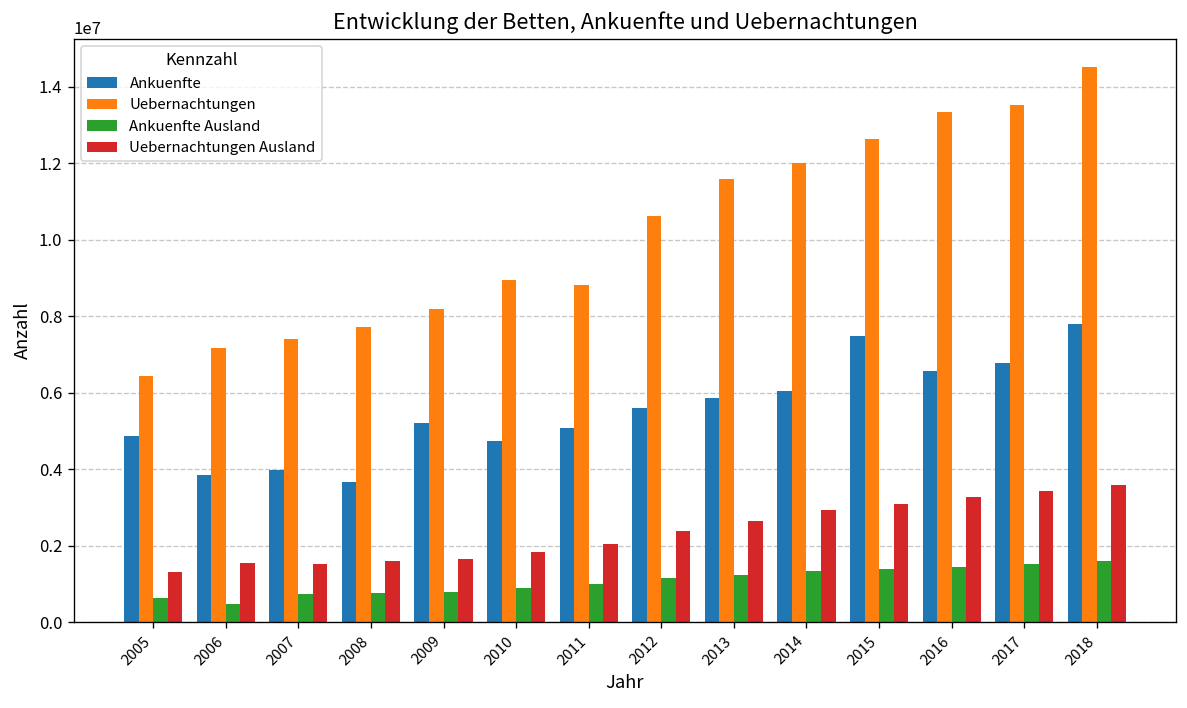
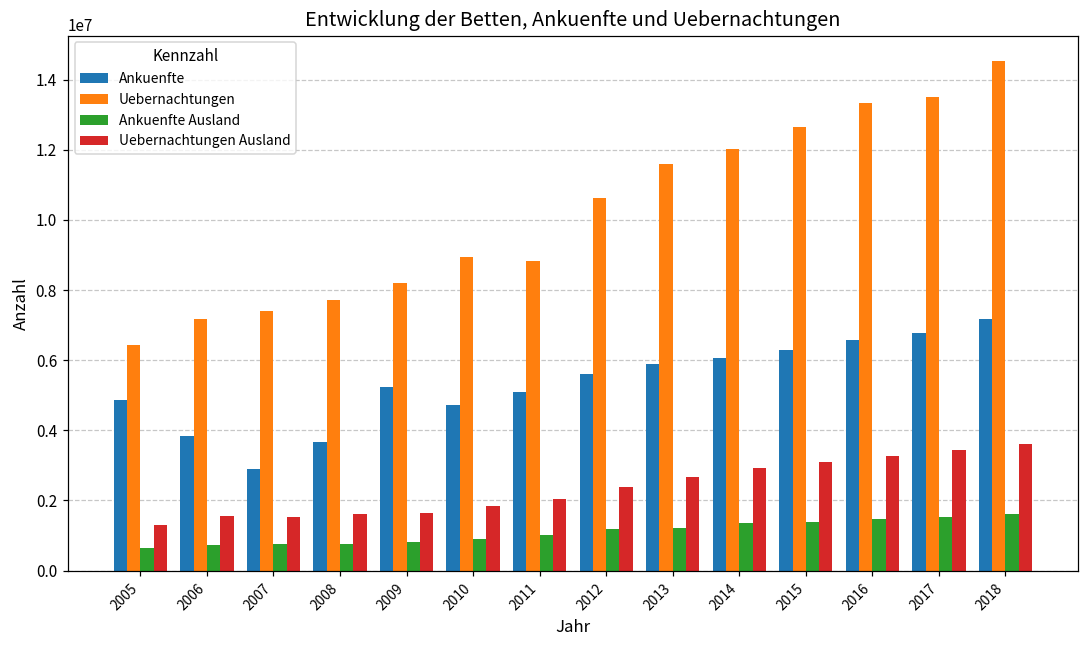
Ankuenfte Ausland, 2006: 500000 -> 700000
Ankuenfte, 2007: 4000000 -> 2900000
Ankuenfte, 2015: 7500000 -> 6300000
Ankuenfte, 2018: 7800000 -> 7200000
